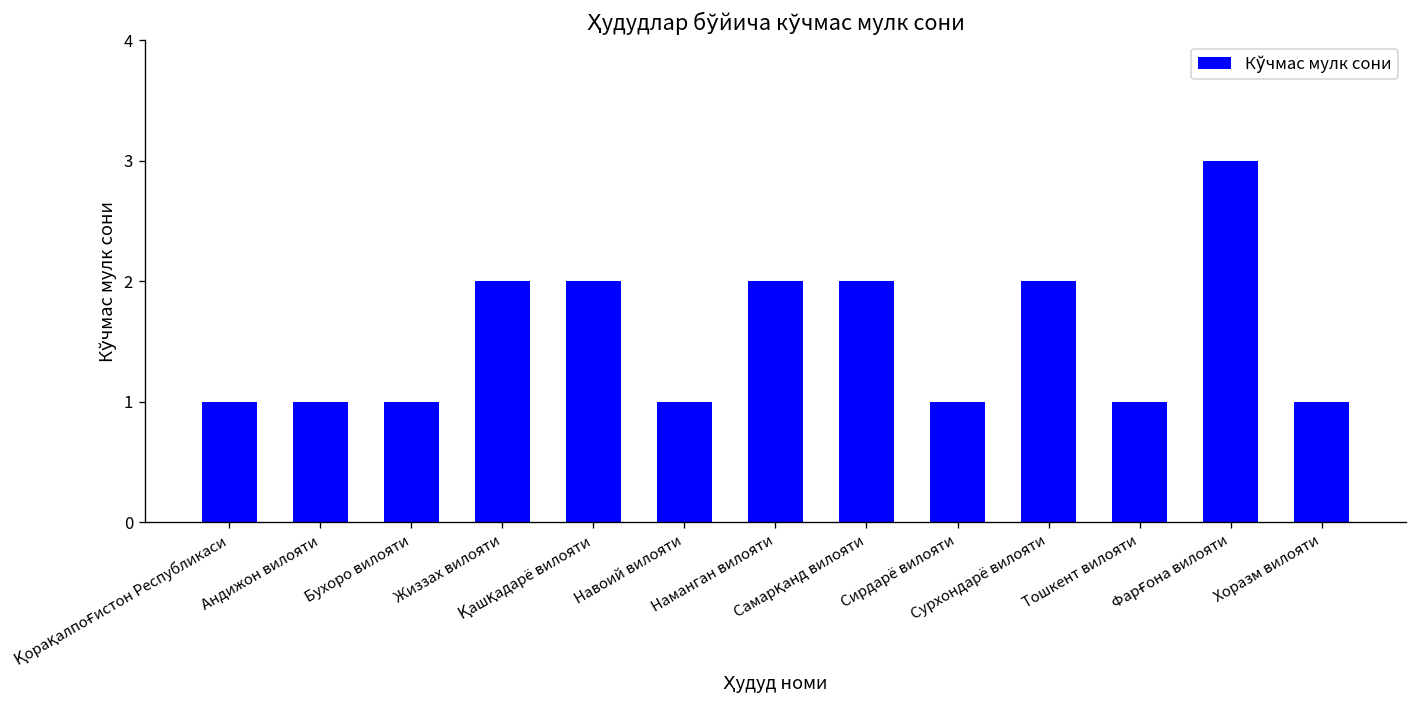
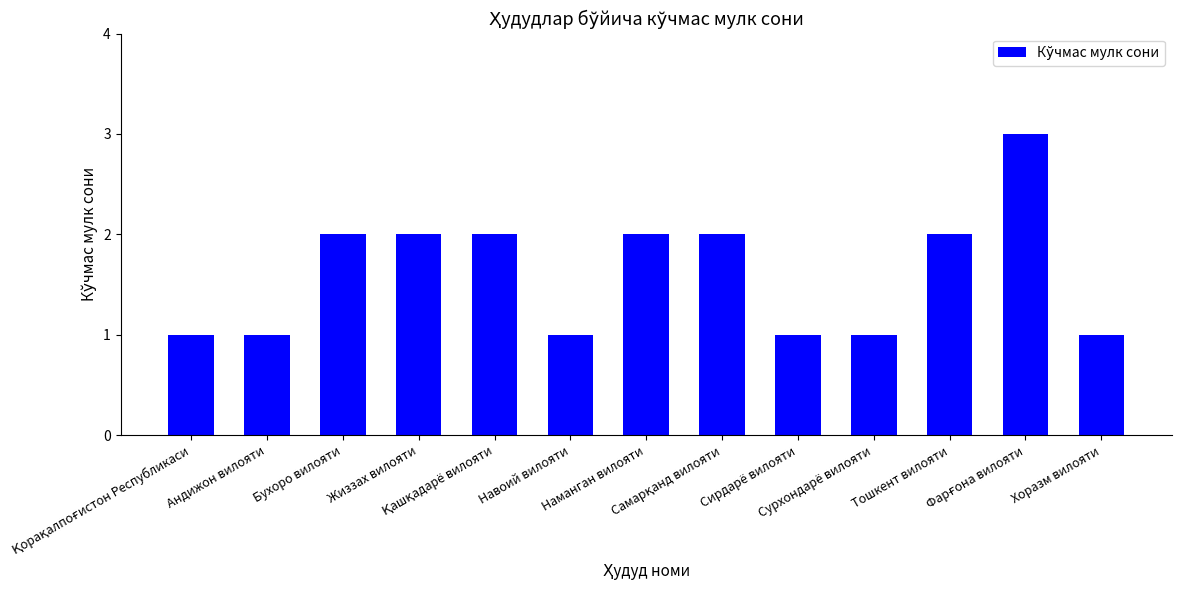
Бухоро вилояти: 1 -> 2
Сурхондарё вилояти: 2 -> 1
Тошкент вилояти: 1 -> 2
